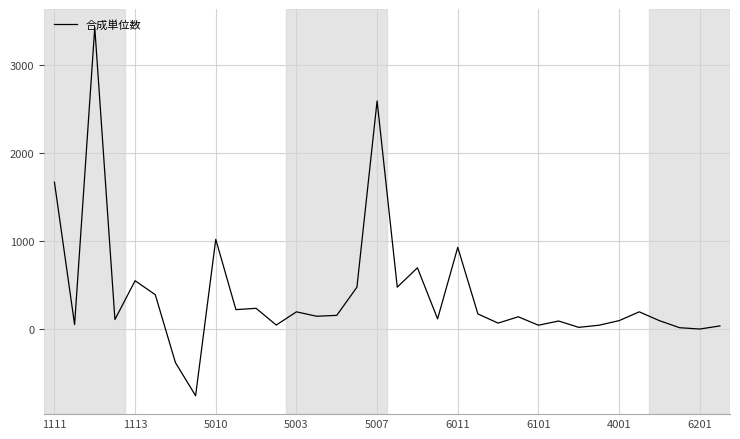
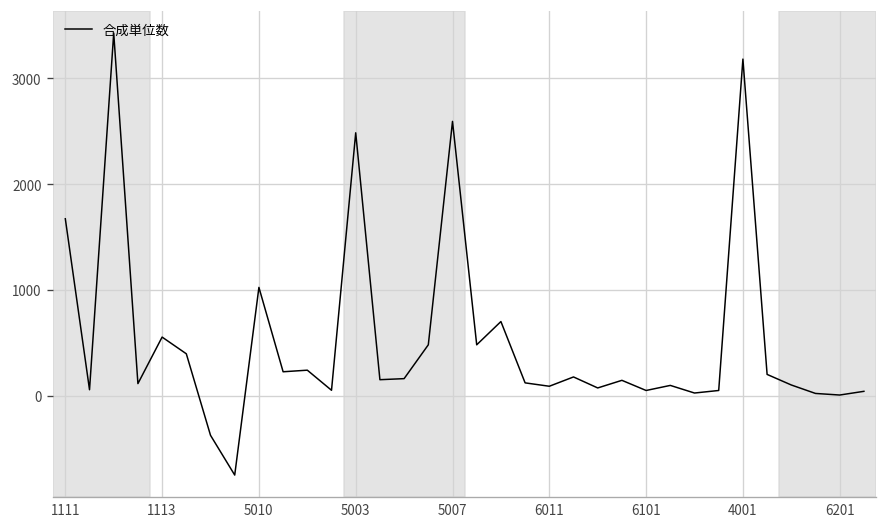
5003: 200 -> 2500
6011: 900 -> 100
4001: 100 -> 3200
